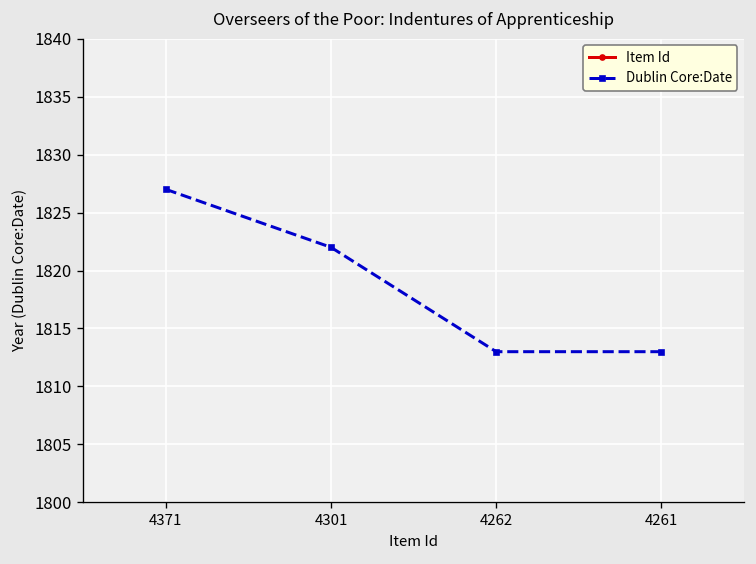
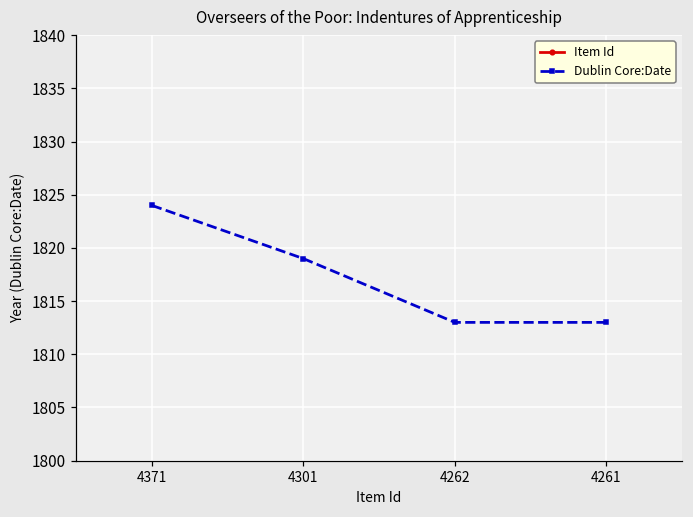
Dublin Core:Date, 4371: 1827 -> 1824
Dublin Core:Date, 4301: 1822 -> 1819
